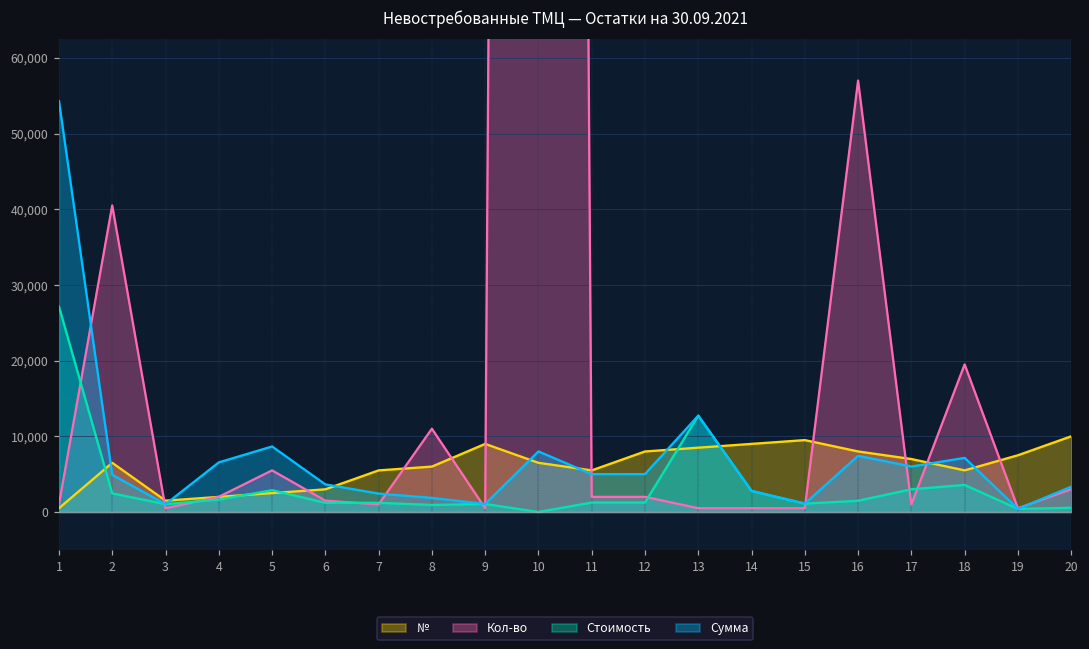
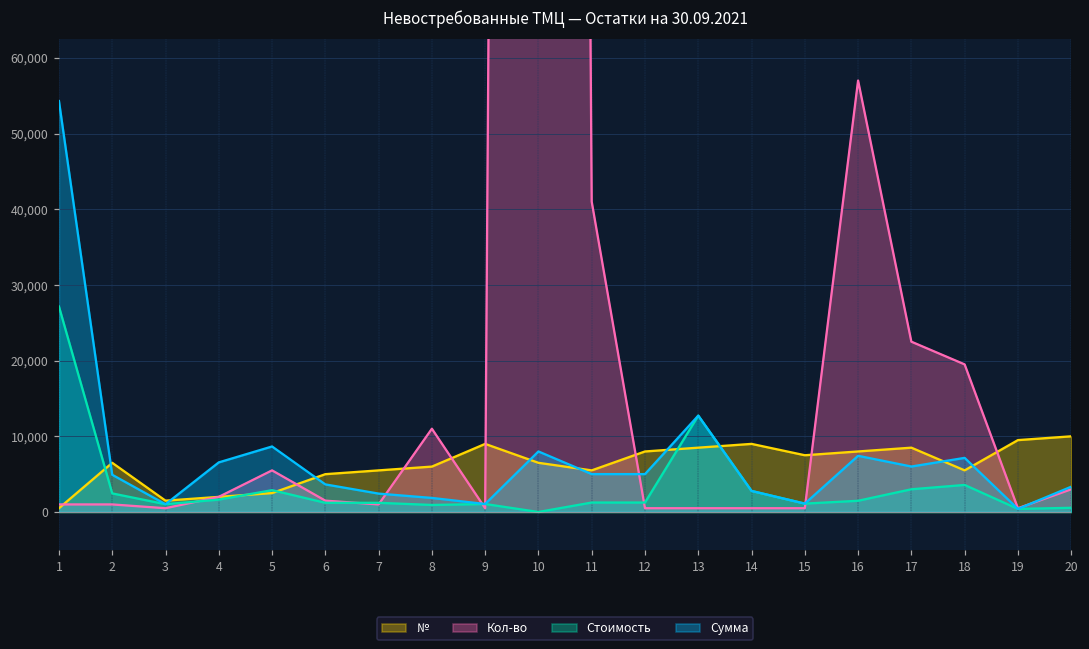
Кол-во, 2: 41,000 -> 1,000
№, 6: 3,000 -> 5,000
Кол-во, 11: 2,000 -> 41,000
Кол-во, 12: 2,000 -> 1,000
№, 15: 10,000 -> 8,000
№, 17: 7,000 -> 9,000
Кол-во, 17: 1,000 -> 23,000
№, 19: 8,000 -> 10,000
